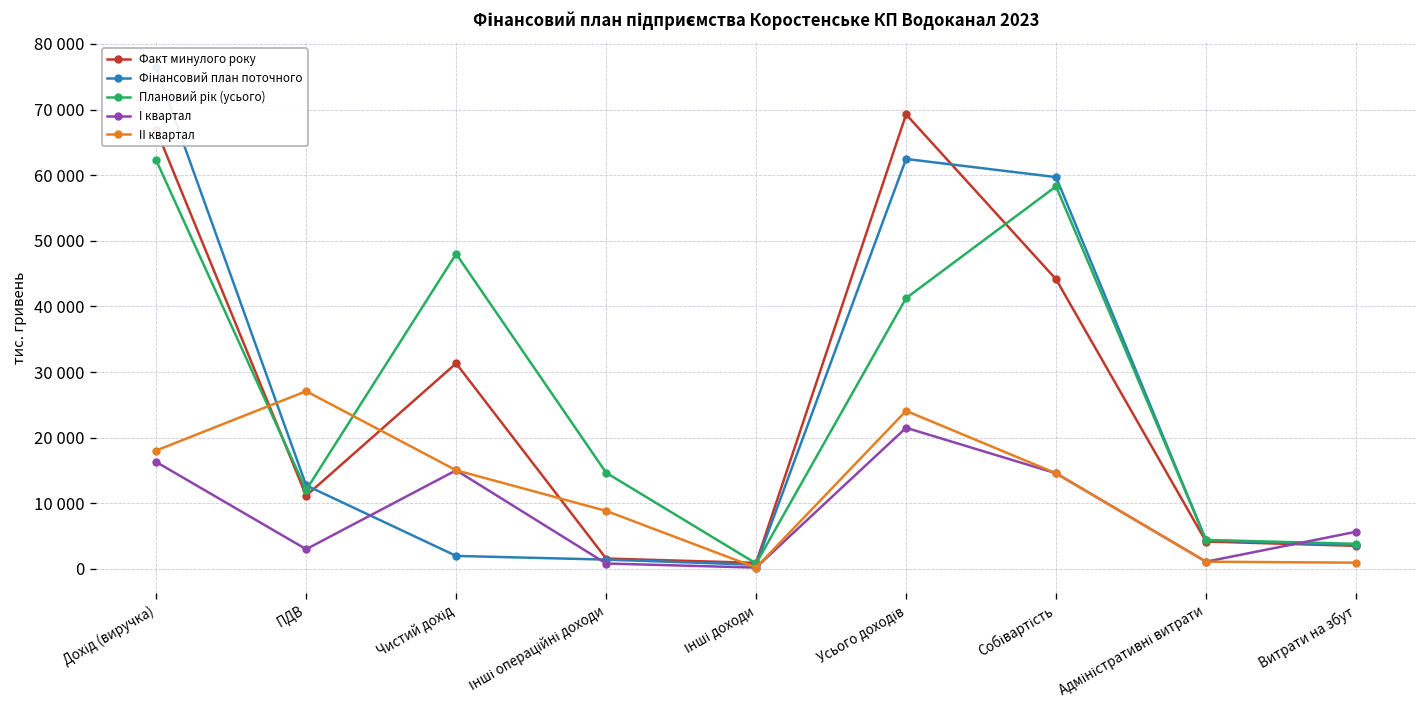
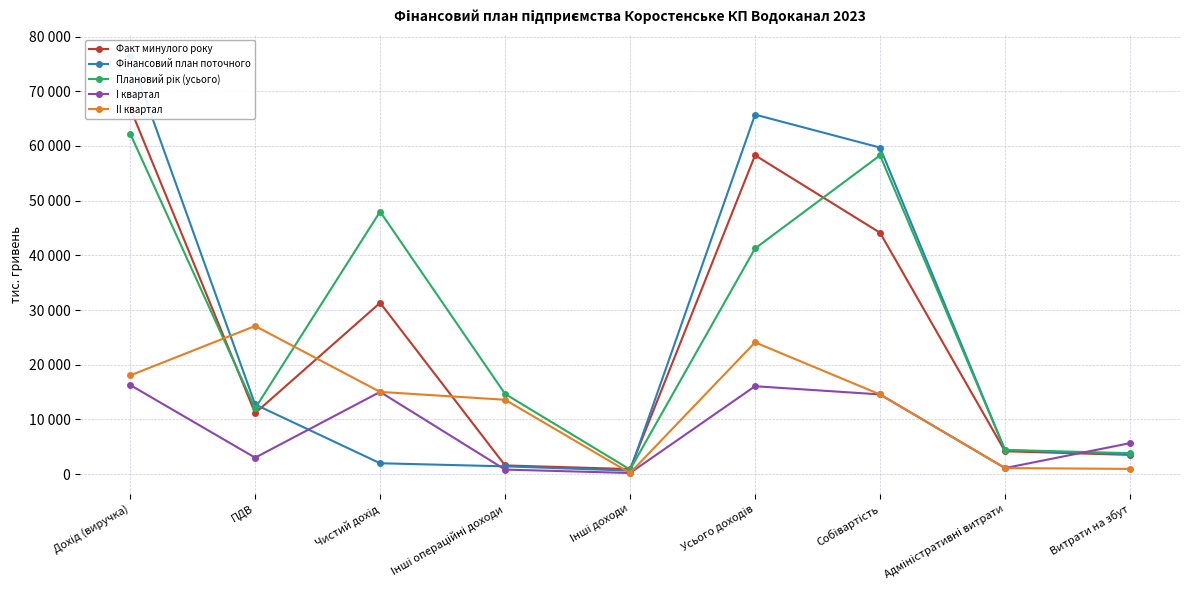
II квартал, Інші операційні доходи: 9000 -> 14000
Факт минулого року, Усього доходів: 69000 -> 58000
Фінансовий план поточного, Усього доходів: 62000 -> 66000
I квартал, Усього доходів: 22000 -> 16000
